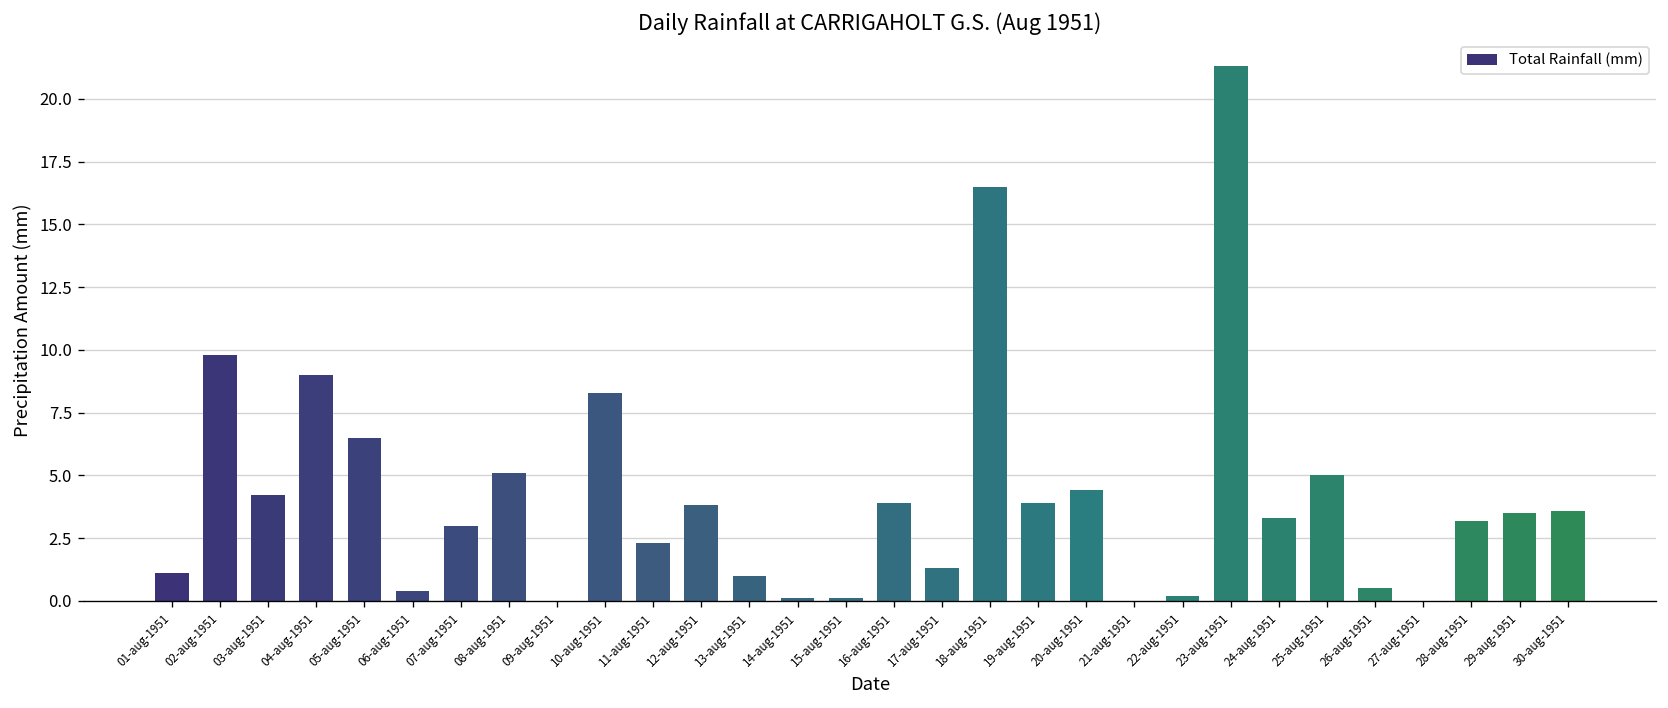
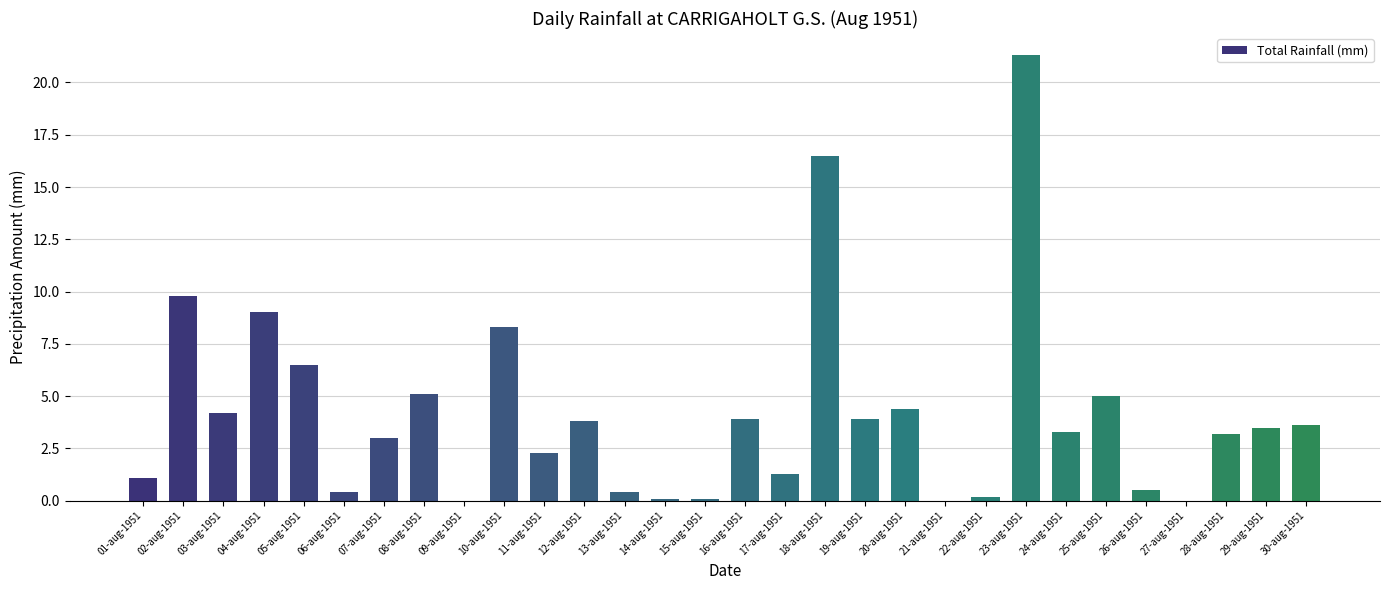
13-aug-1951: 1.0 -> 0.4
